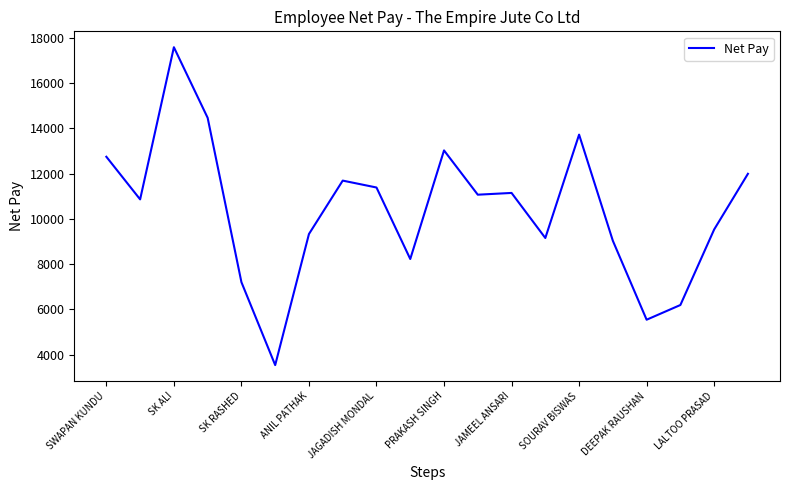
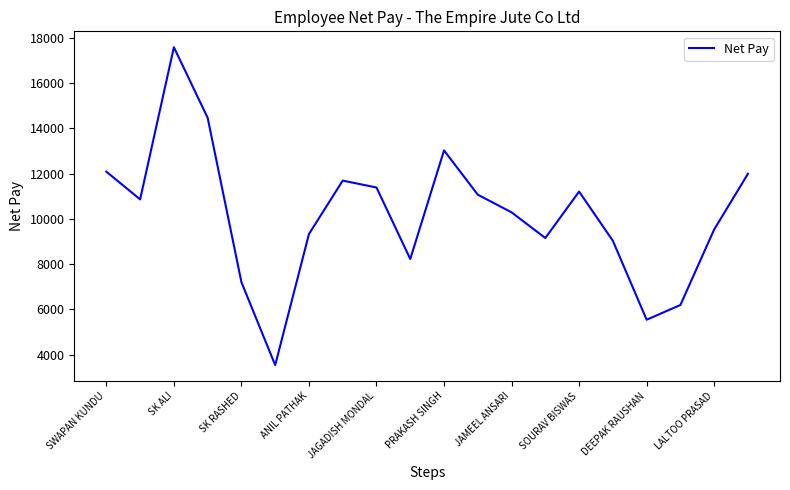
SWAPAN KUNDU: 12700 -> 12100
JAMEEL ANSARI: 11100 -> 10300
SOURAV BISWAS: 13700 -> 11200
